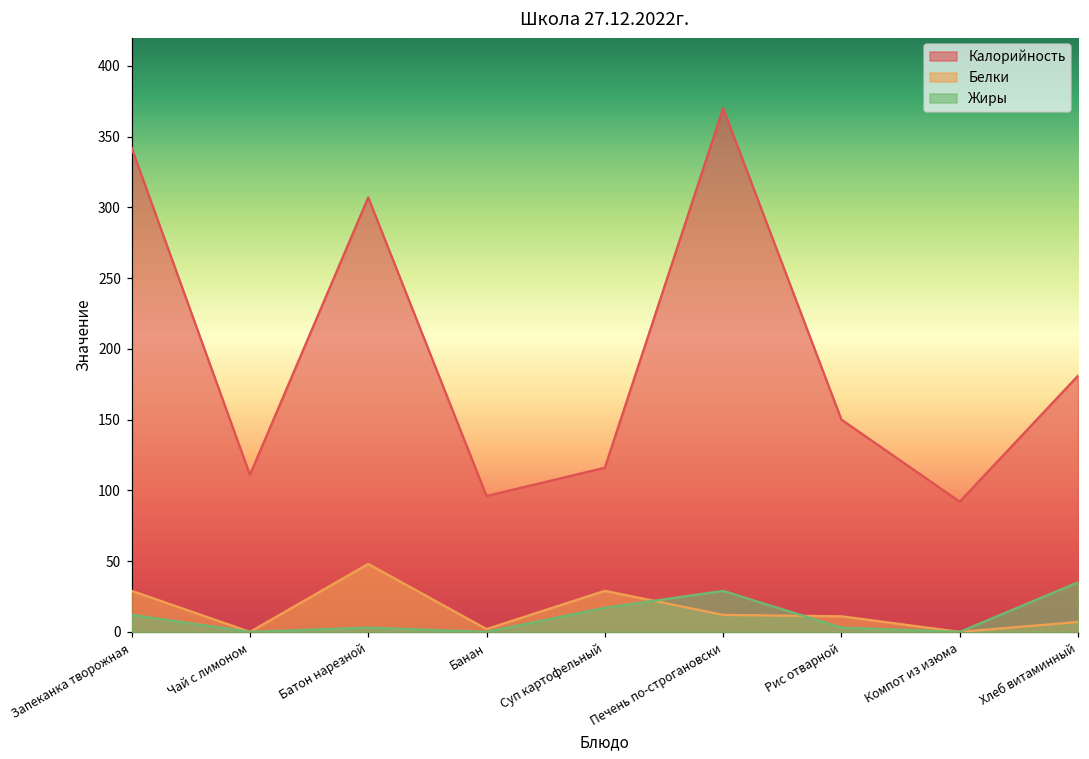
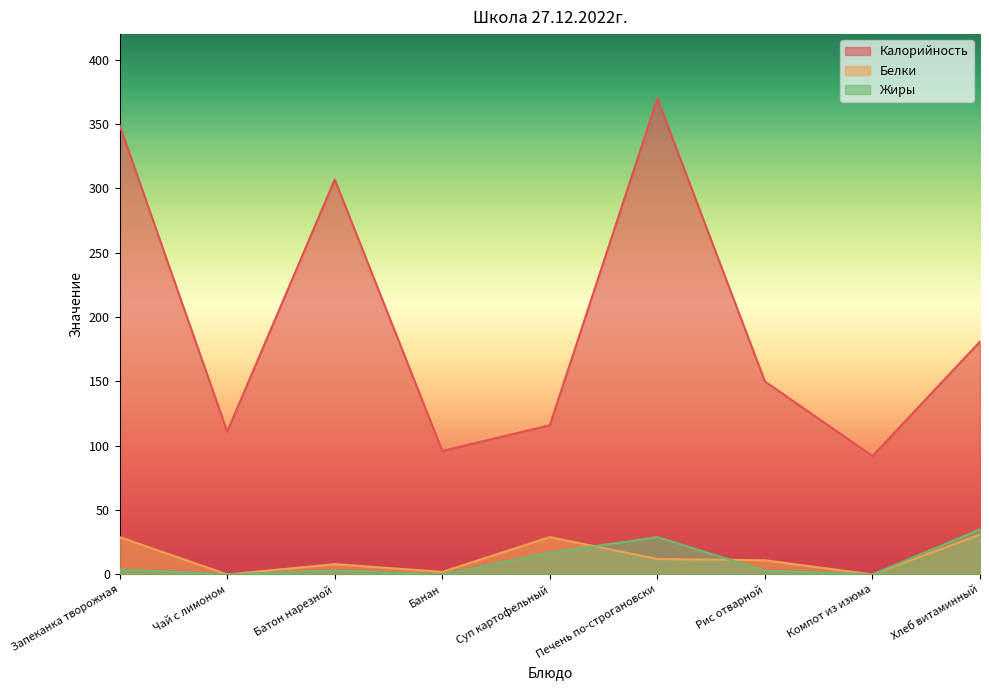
Калорийность, Запеканка творожная: 342 -> 349
Жиры, Запеканка творожная: 12 -> 4
Белки, Батон нарезной: 48 -> 8
Белки, Хлеб витаминный: 7 -> 31
